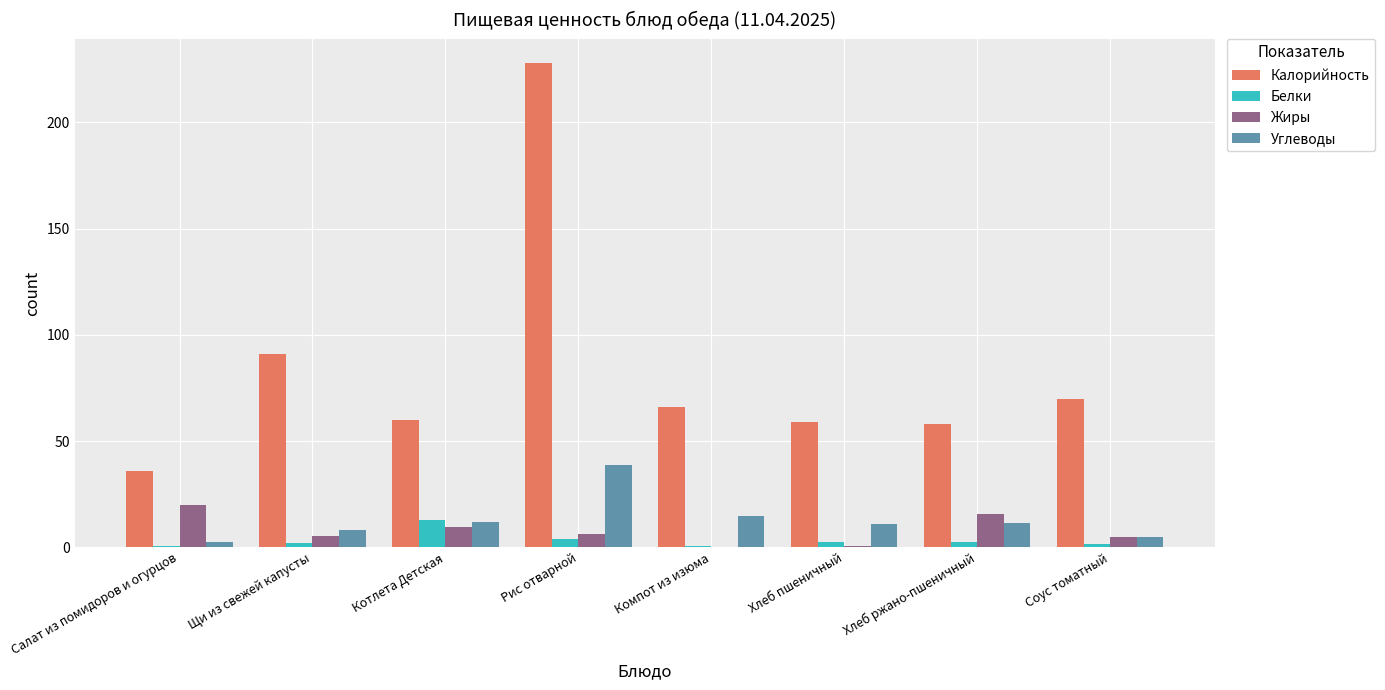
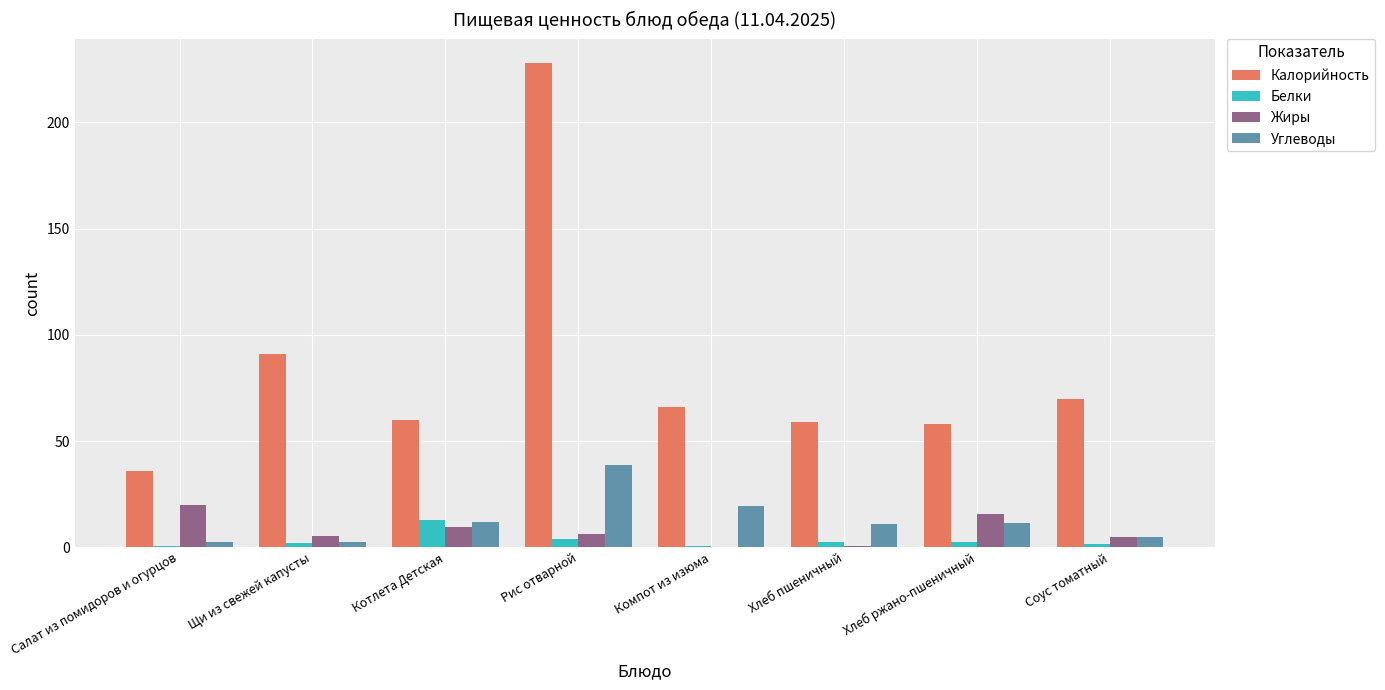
Углеводы, Щи из свежей капусты: 8 -> 3
Углеводы, Компот из изюма: 15 -> 19
